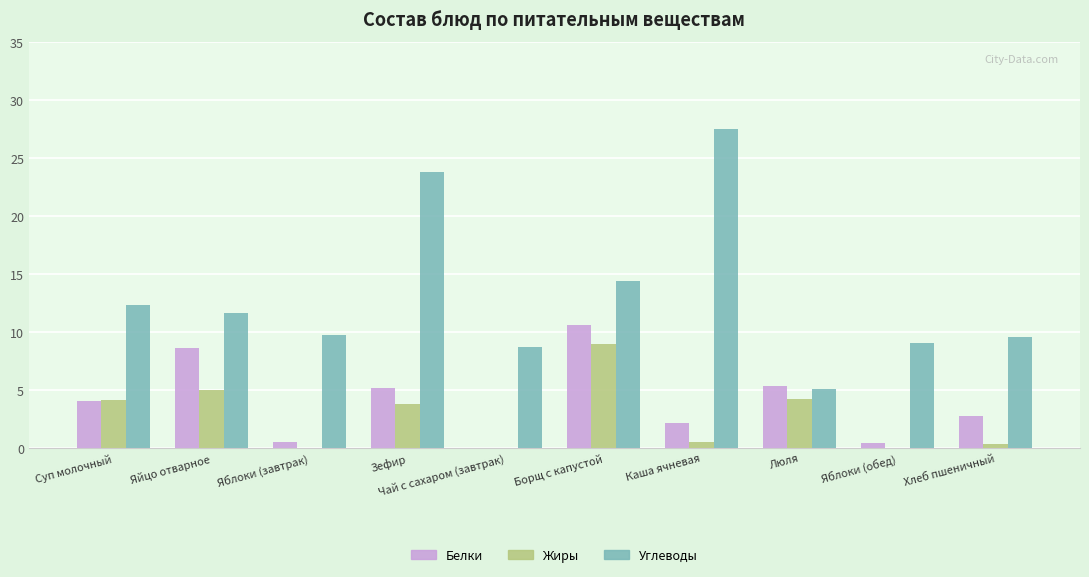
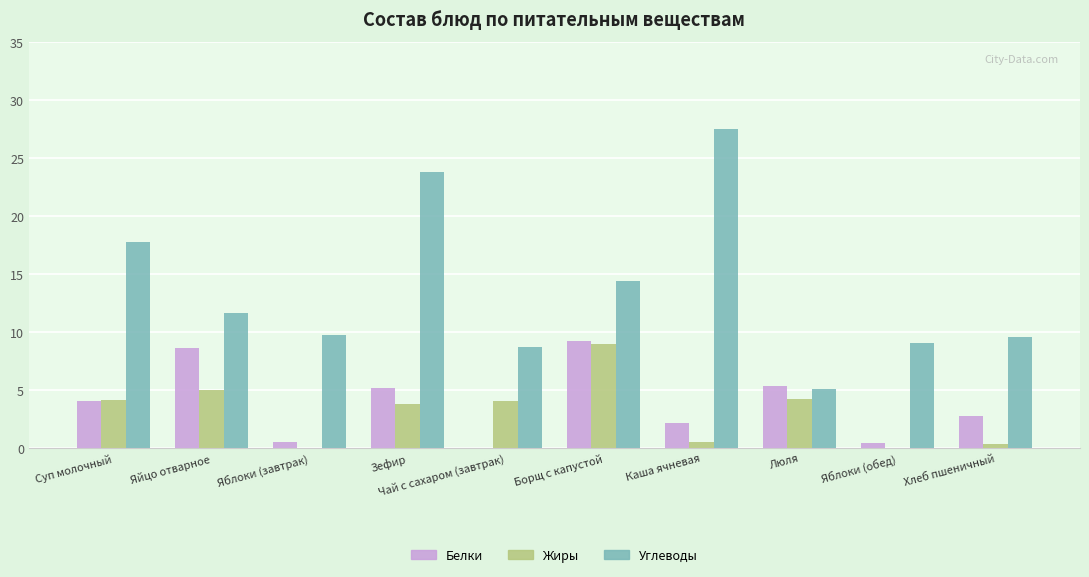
Углеводы, Суп молочный: 12.3 -> 17.8
Жиры, Чай с сахаром (завтрак): 0.0 -> 4.1
Белки, Борщ с капустой: 10.6 -> 9.2
